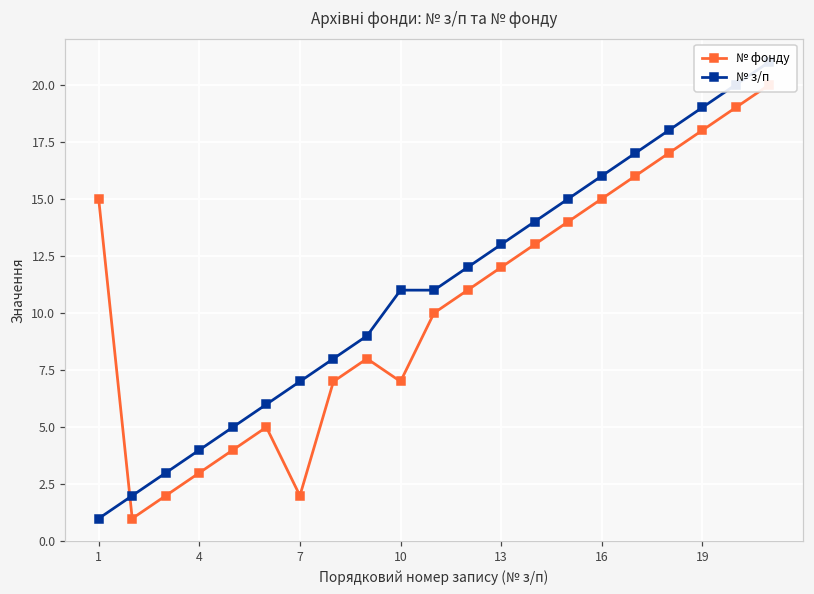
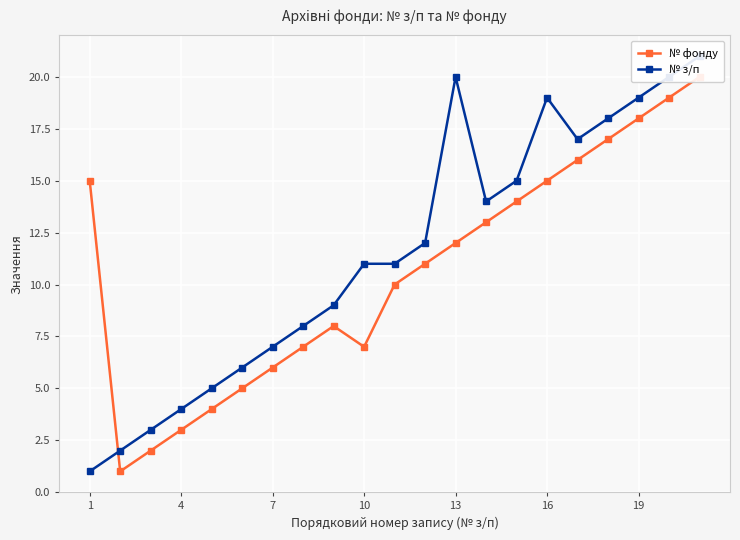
№ фонду, 7: 2 -> 6
№ з/п, 13: 13 -> 20
№ з/п, 16: 16 -> 19
